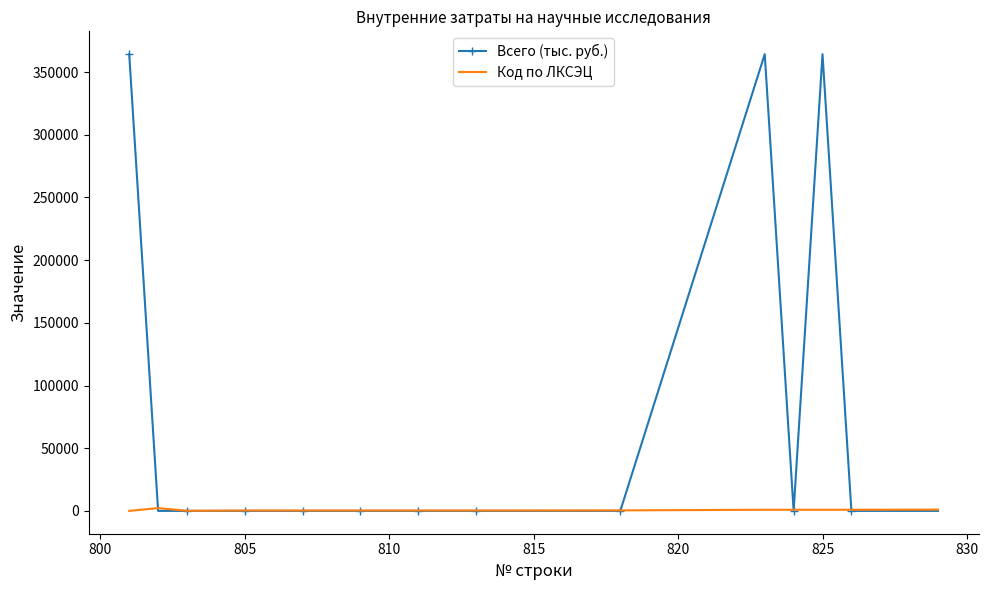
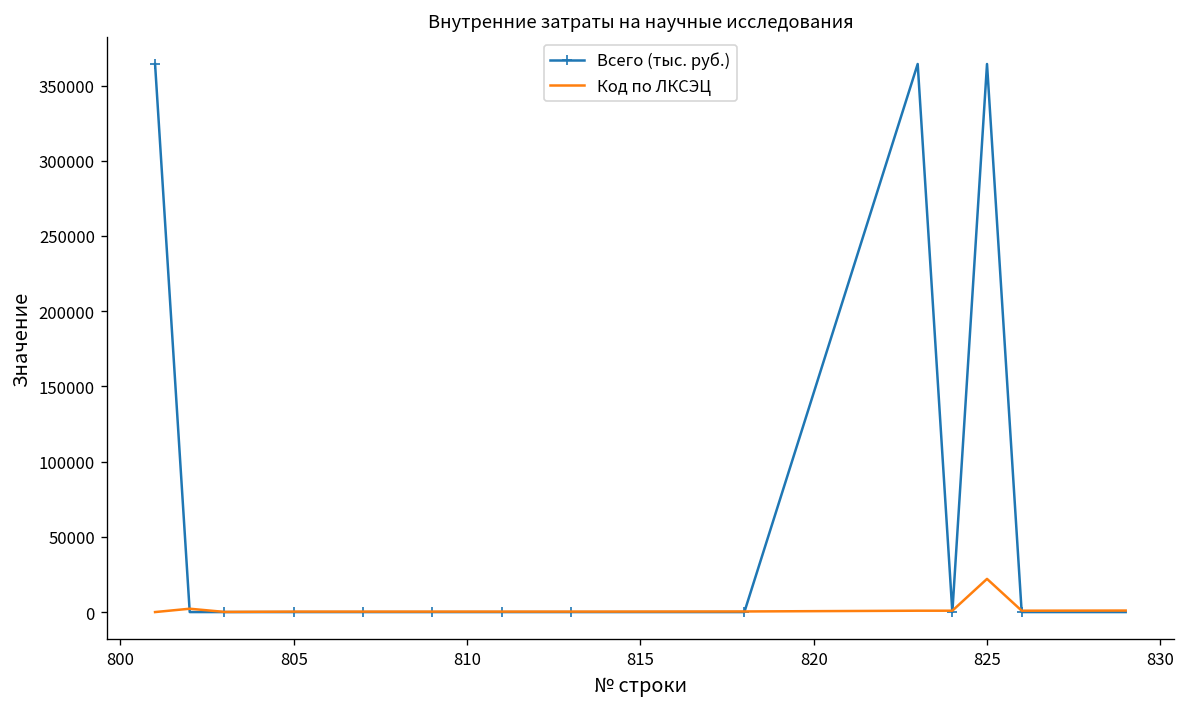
Код по ЛКСЭЦ, 825: 1000 -> 22000
